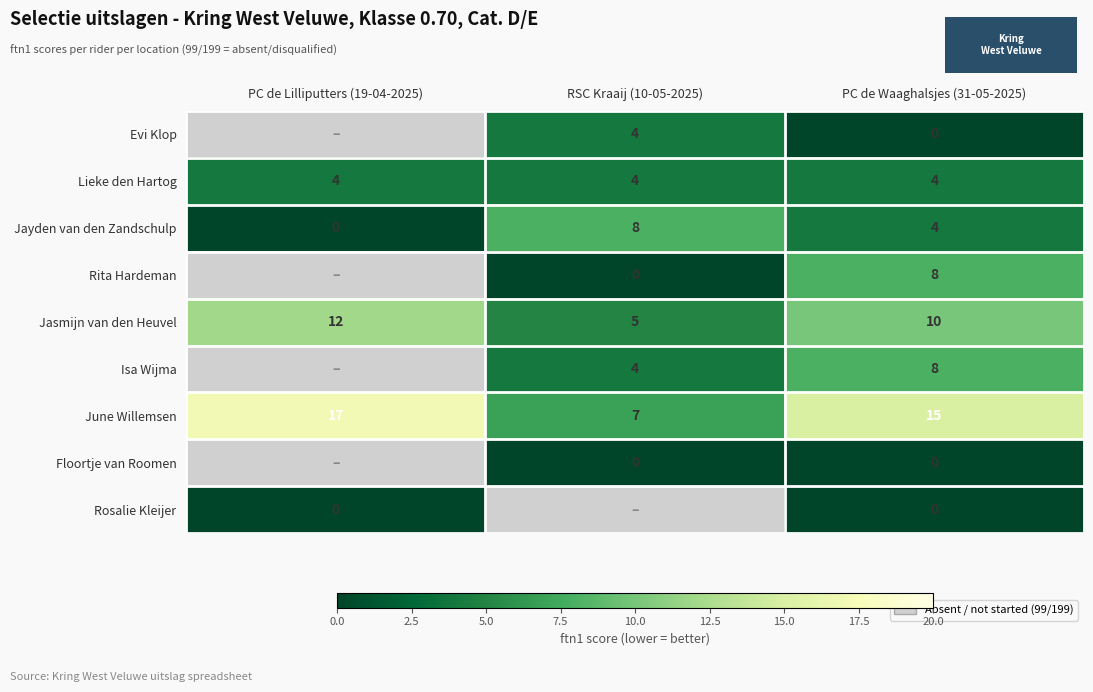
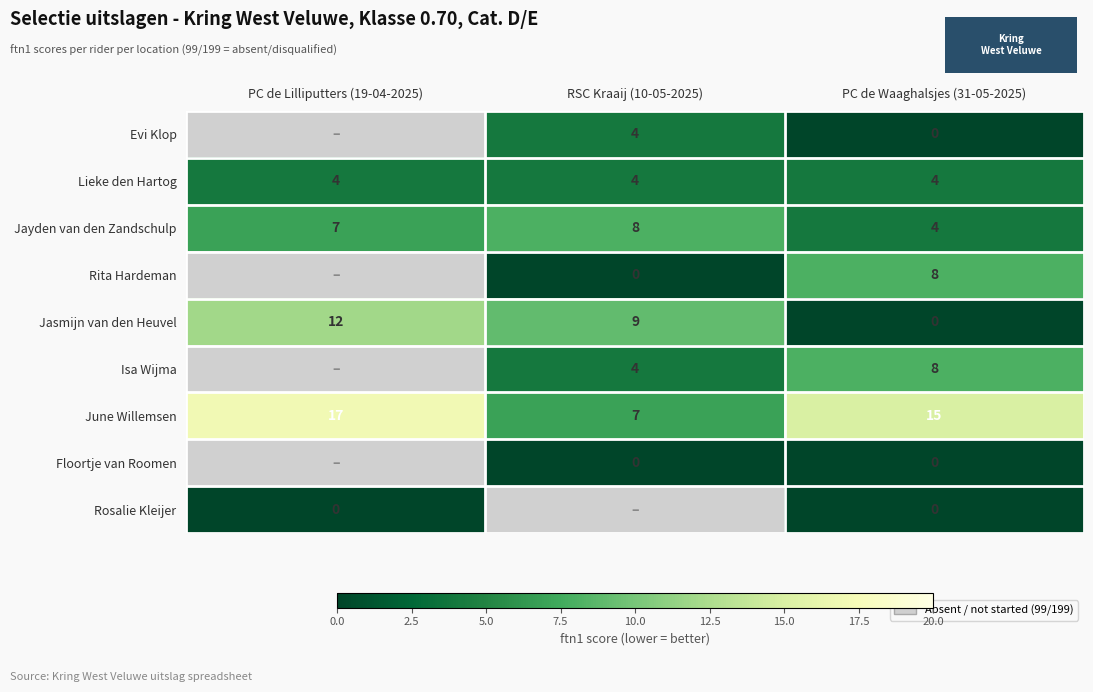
Jayden van den Zandschulp, PC de Lilliputters (19-04-2025): 0 -> 7
Jasmijn van den Heuvel, RSC Kraaij (10-05-2025): 5 -> 9
Jasmijn van den Heuvel, PC de Waaghalsjes (31-05-2025): 10 -> 0
